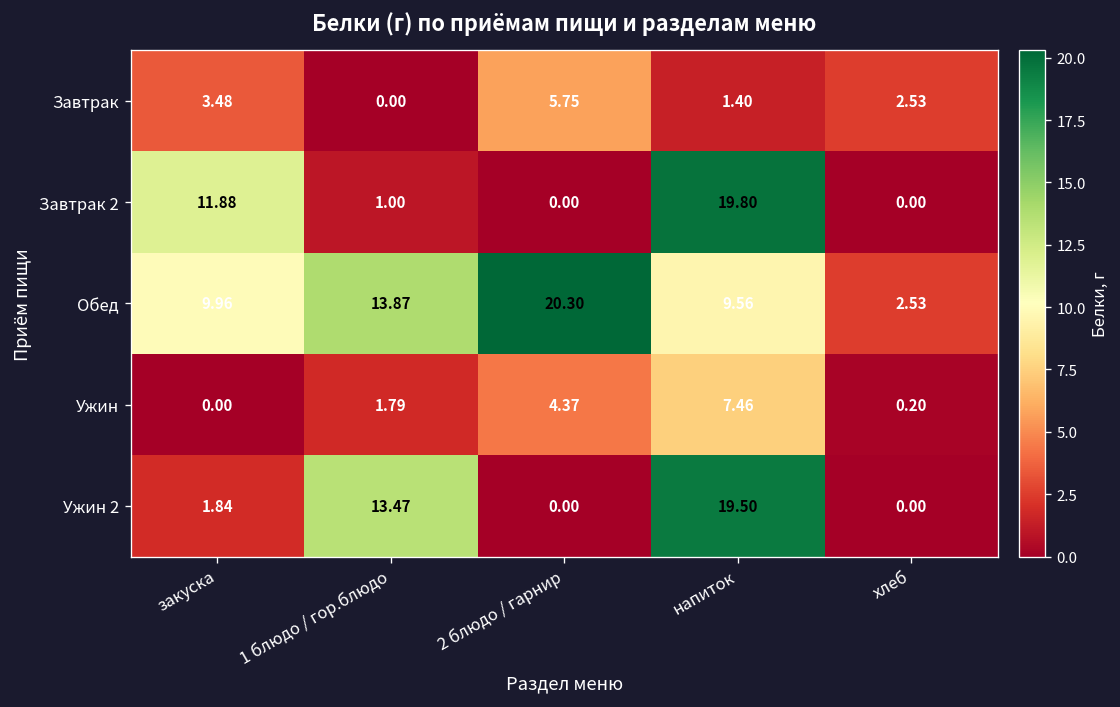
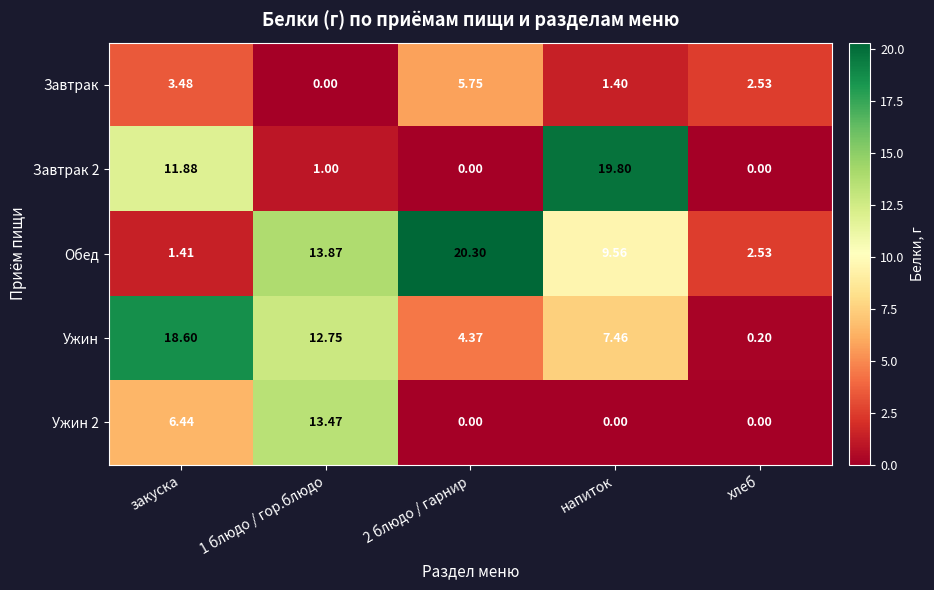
Обед, закуска: 9.96 -> 1.41
Ужин, закуска: 0.00 -> 18.60
Ужин, 1 блюдо / гор.блюдо: 1.79 -> 12.75
Ужин 2, закуска: 1.84 -> 6.44
Ужин 2, напиток: 19.50 -> 0.00
